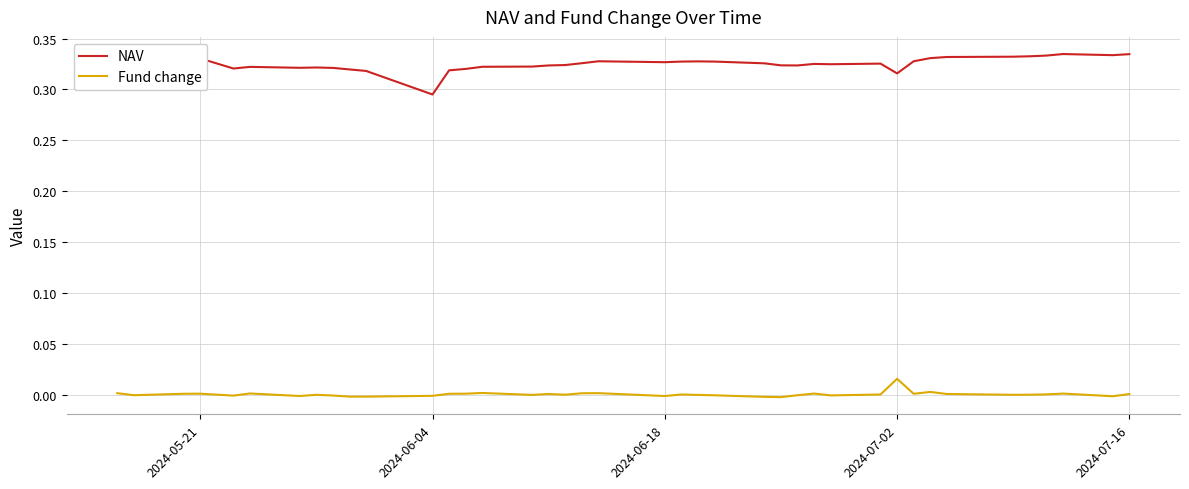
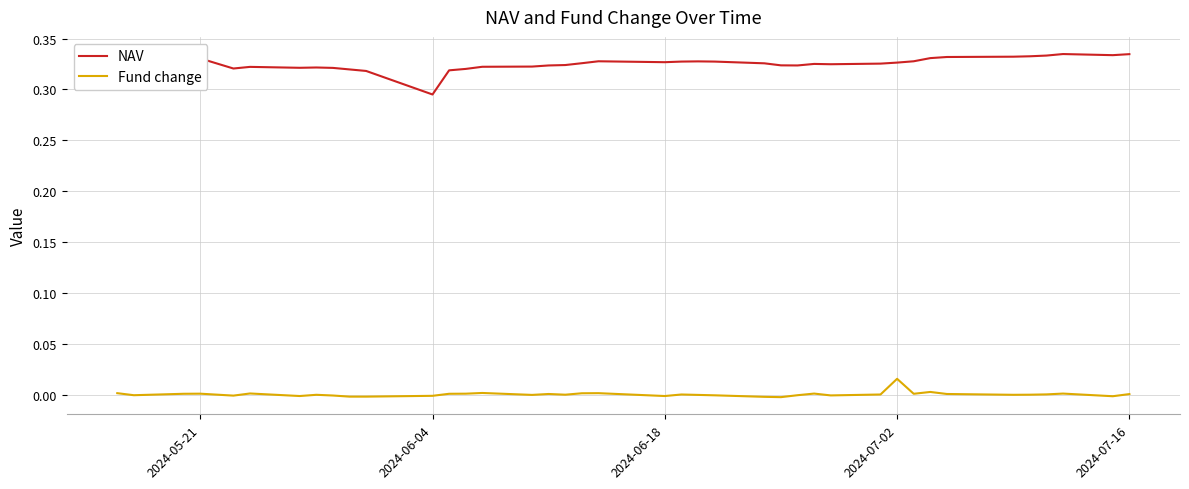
NAV, 2024-07-02: 0.316 -> 0.326
